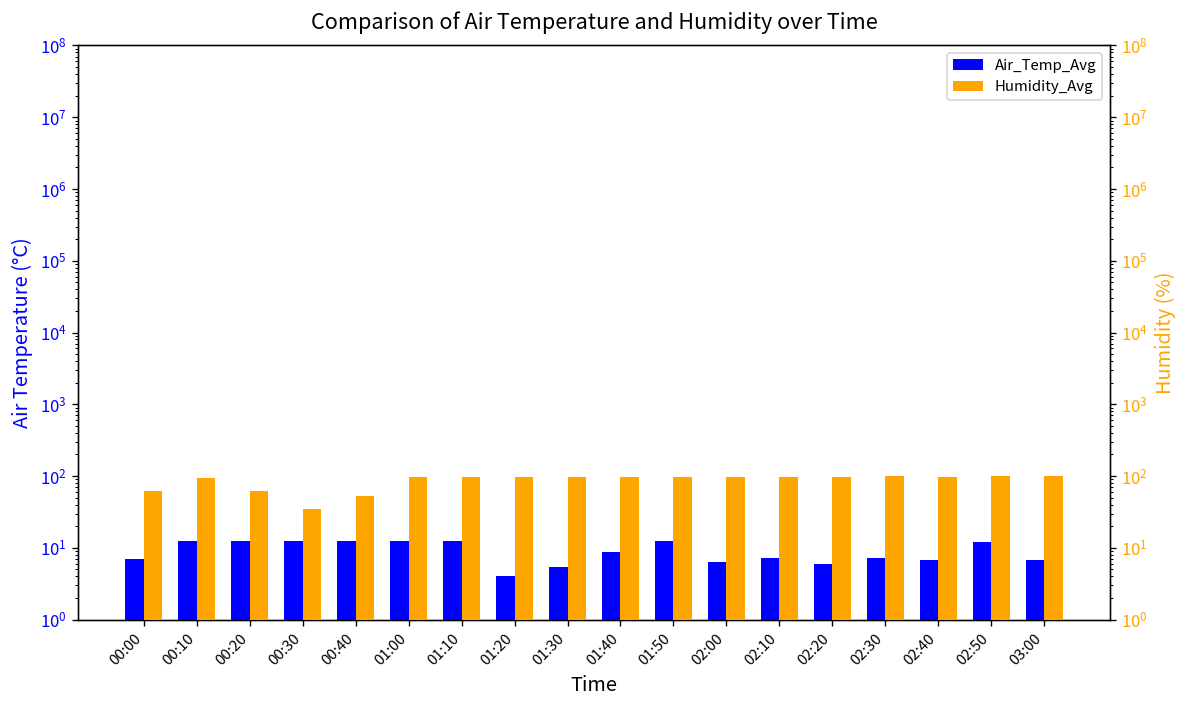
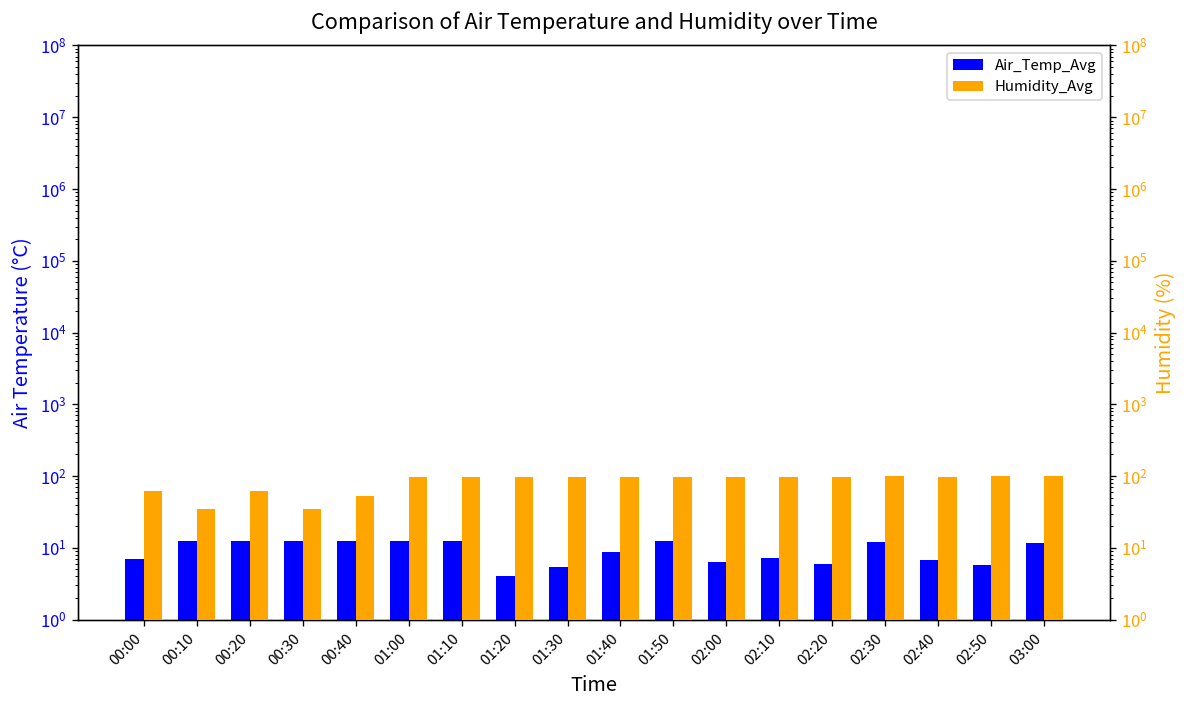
Air_Temp_Avg, 02:30: 7 -> 12
Air_Temp_Avg, 02:50: 12 -> 6
Air_Temp_Avg, 03:00: 7 -> 12
Humidity_Avg, 00:10: 90 -> 30
